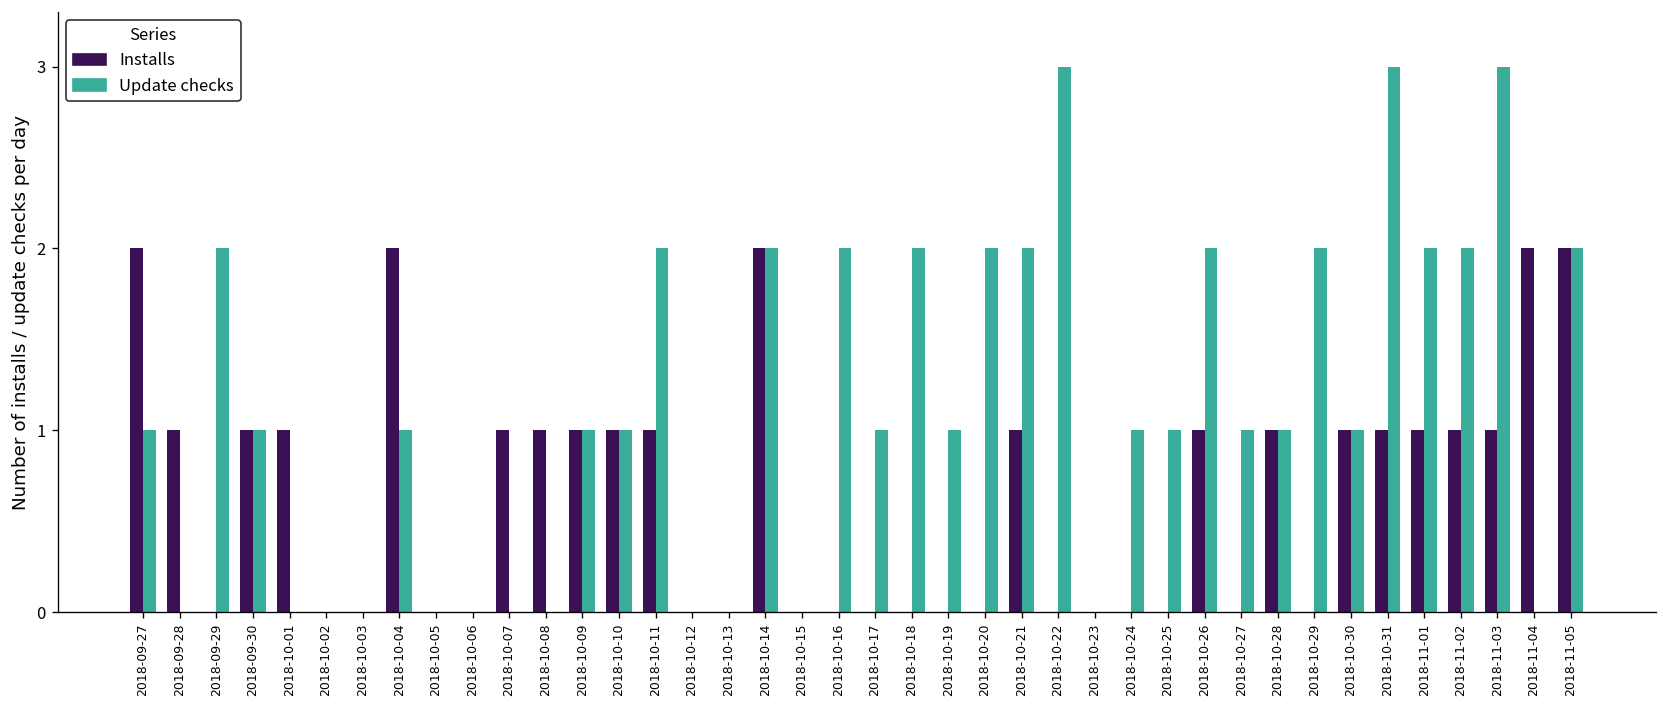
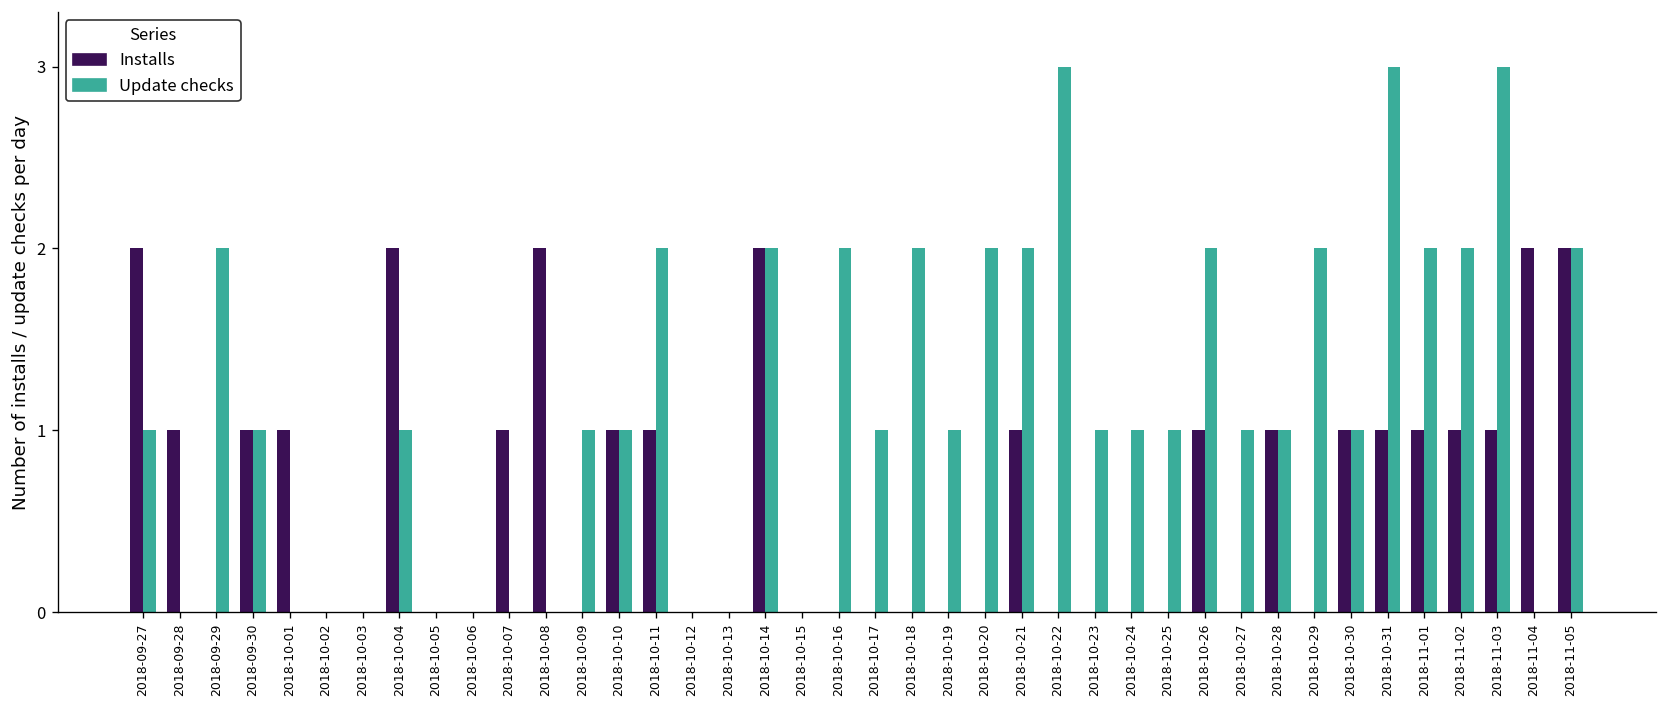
Installs, 2018-10-08: 1 -> 2
Installs, 2018-10-09: 1 -> 0
Update checks, 2018-10-23: 0 -> 1
